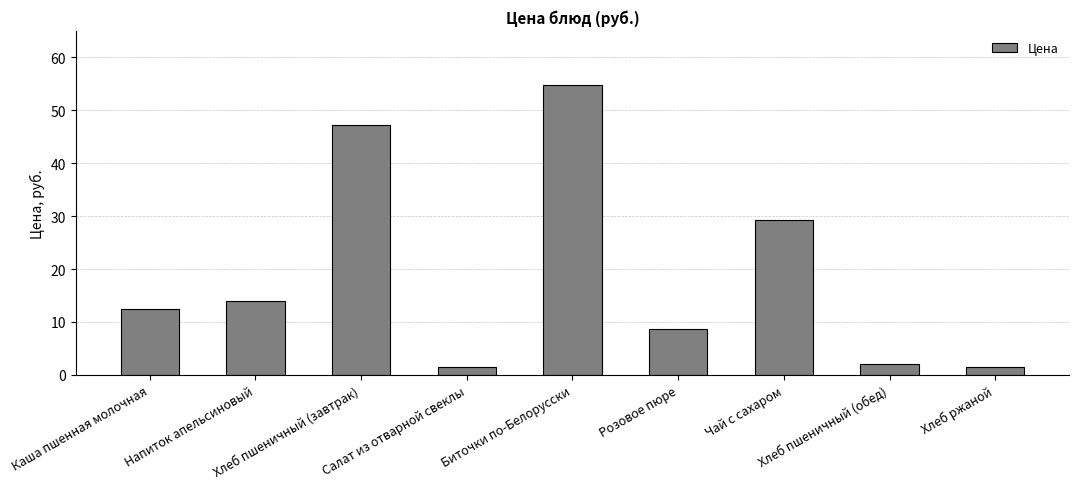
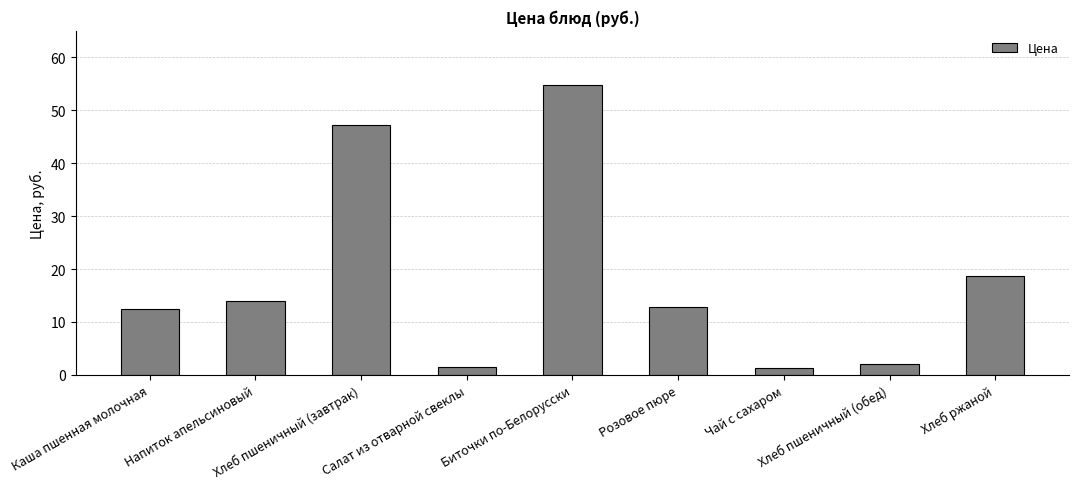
Розовое пюре: 9 -> 13
Чай с сахаром: 29 -> 1
Хлеб ржаной: 1 -> 19
